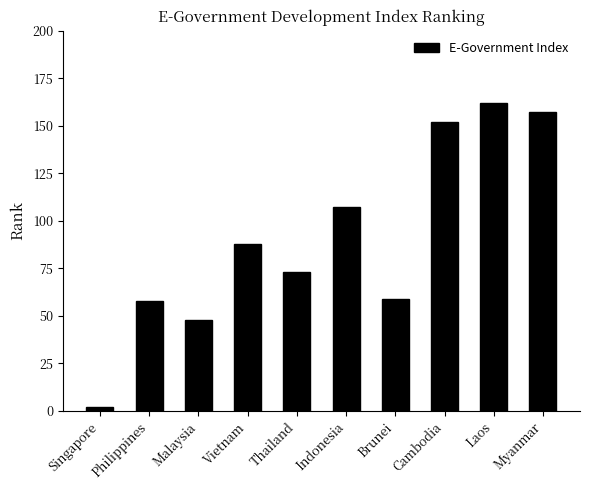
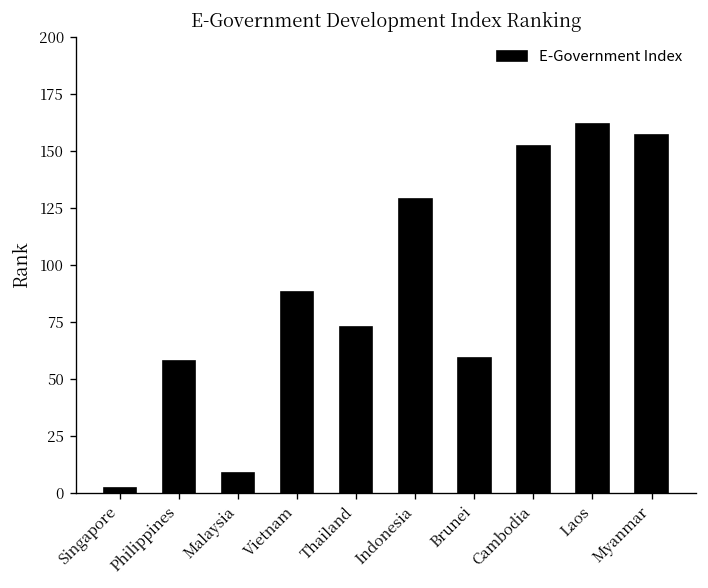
Malaysia: 48 -> 9
Indonesia: 107 -> 129
